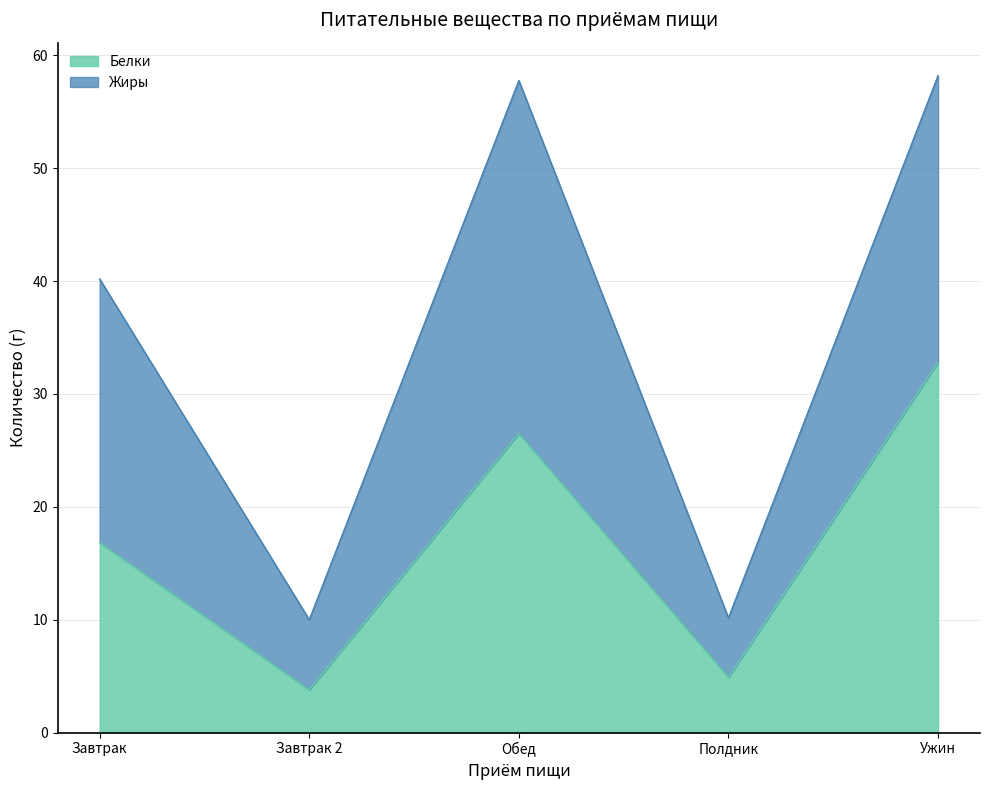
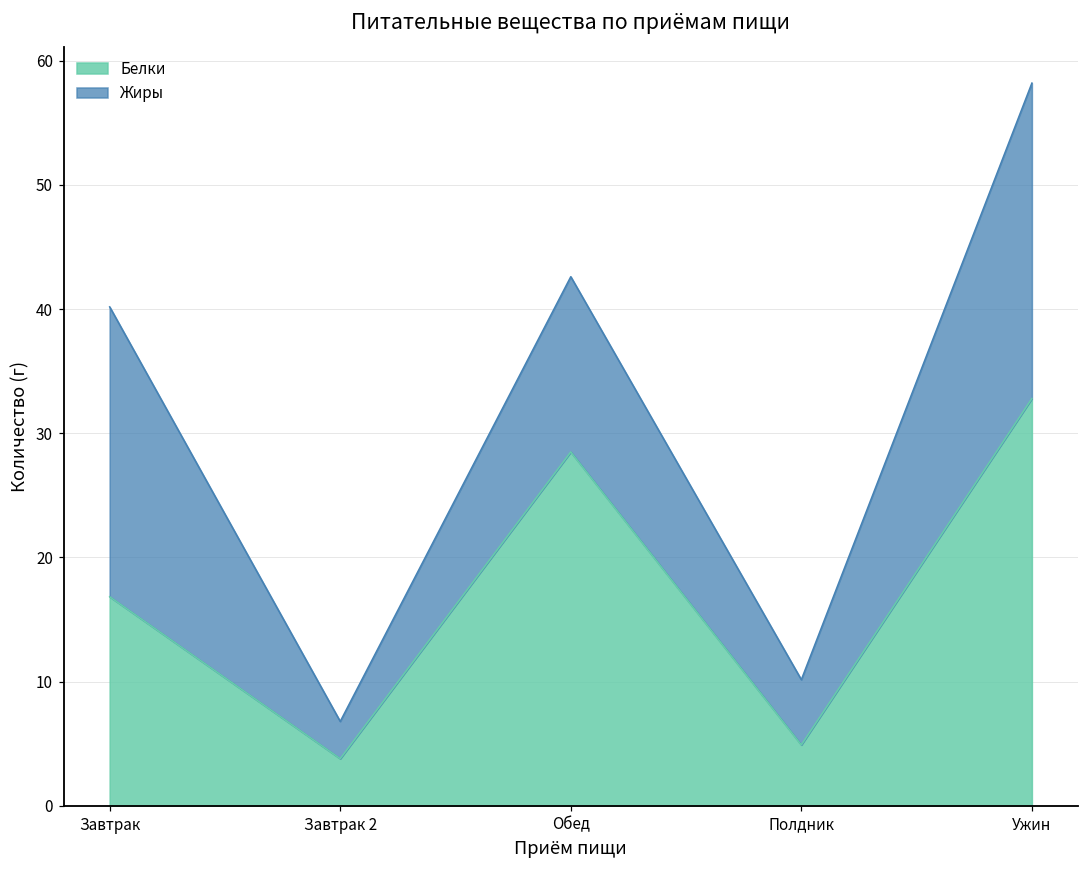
Жиры, Завтрак 2: 6.2 -> 3.0
Белки, Обед: 26.5 -> 28.5
Жиры, Обед: 31.3 -> 14.1
